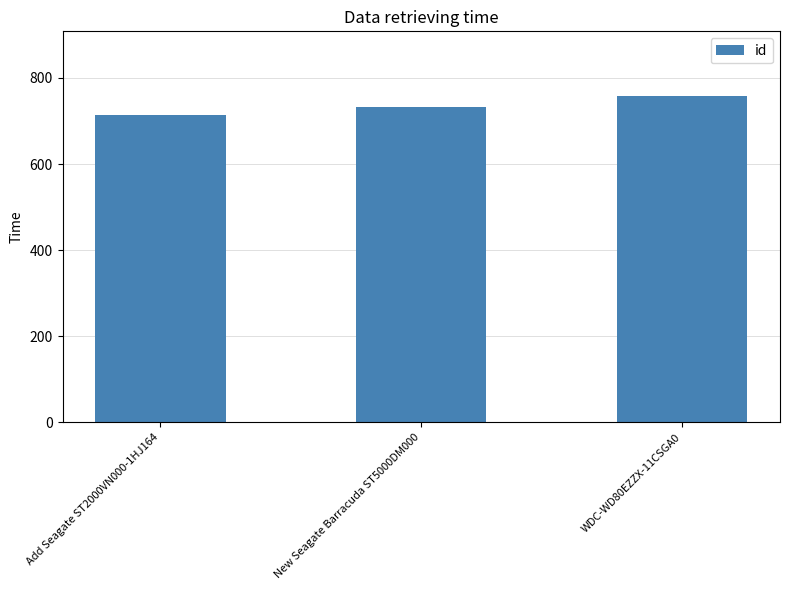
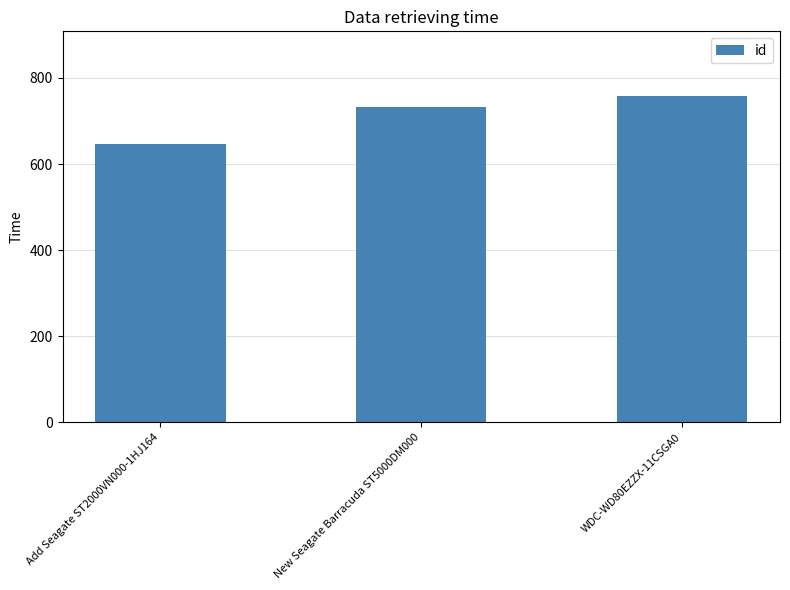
Add Seagate ST2000VN000-1HJ164: 710 -> 650
